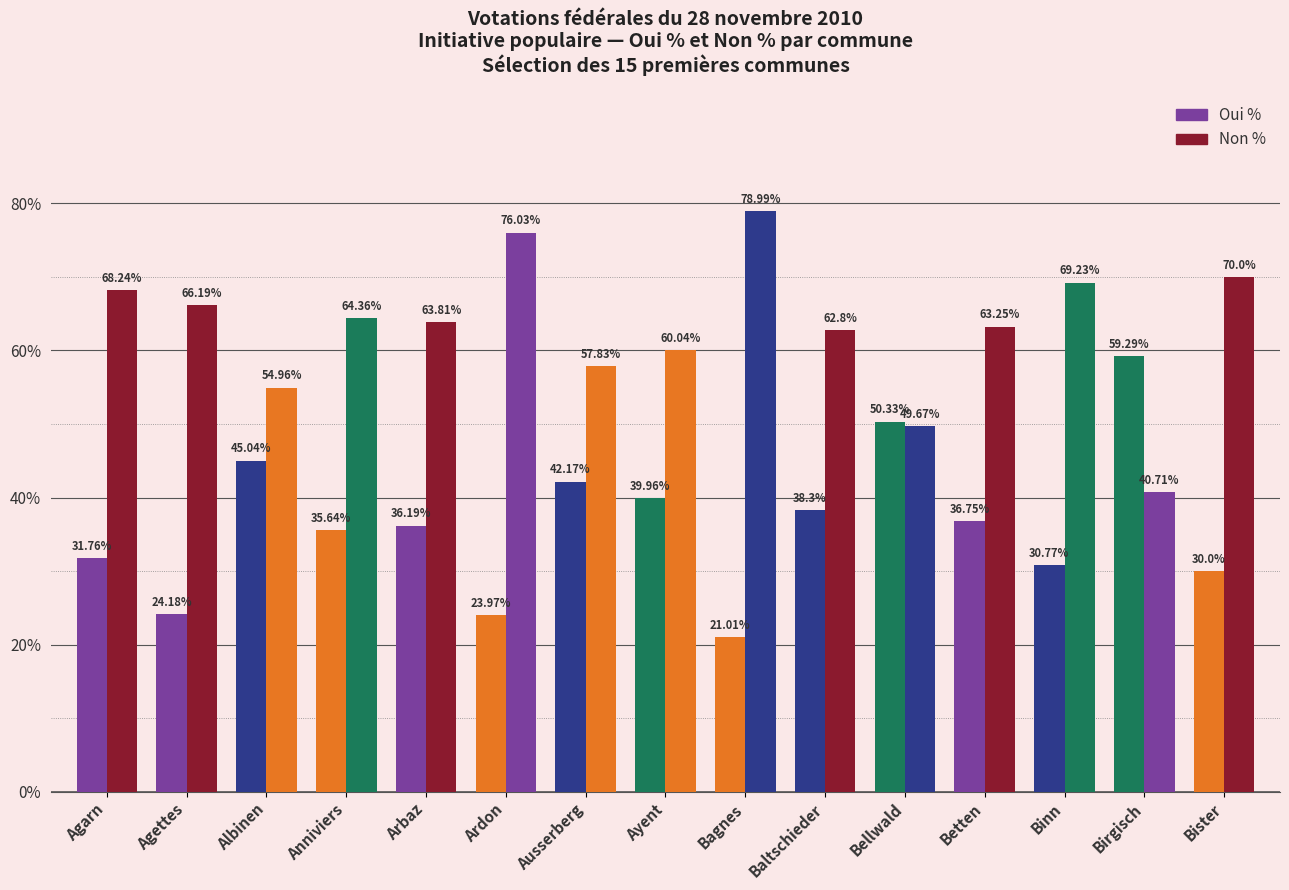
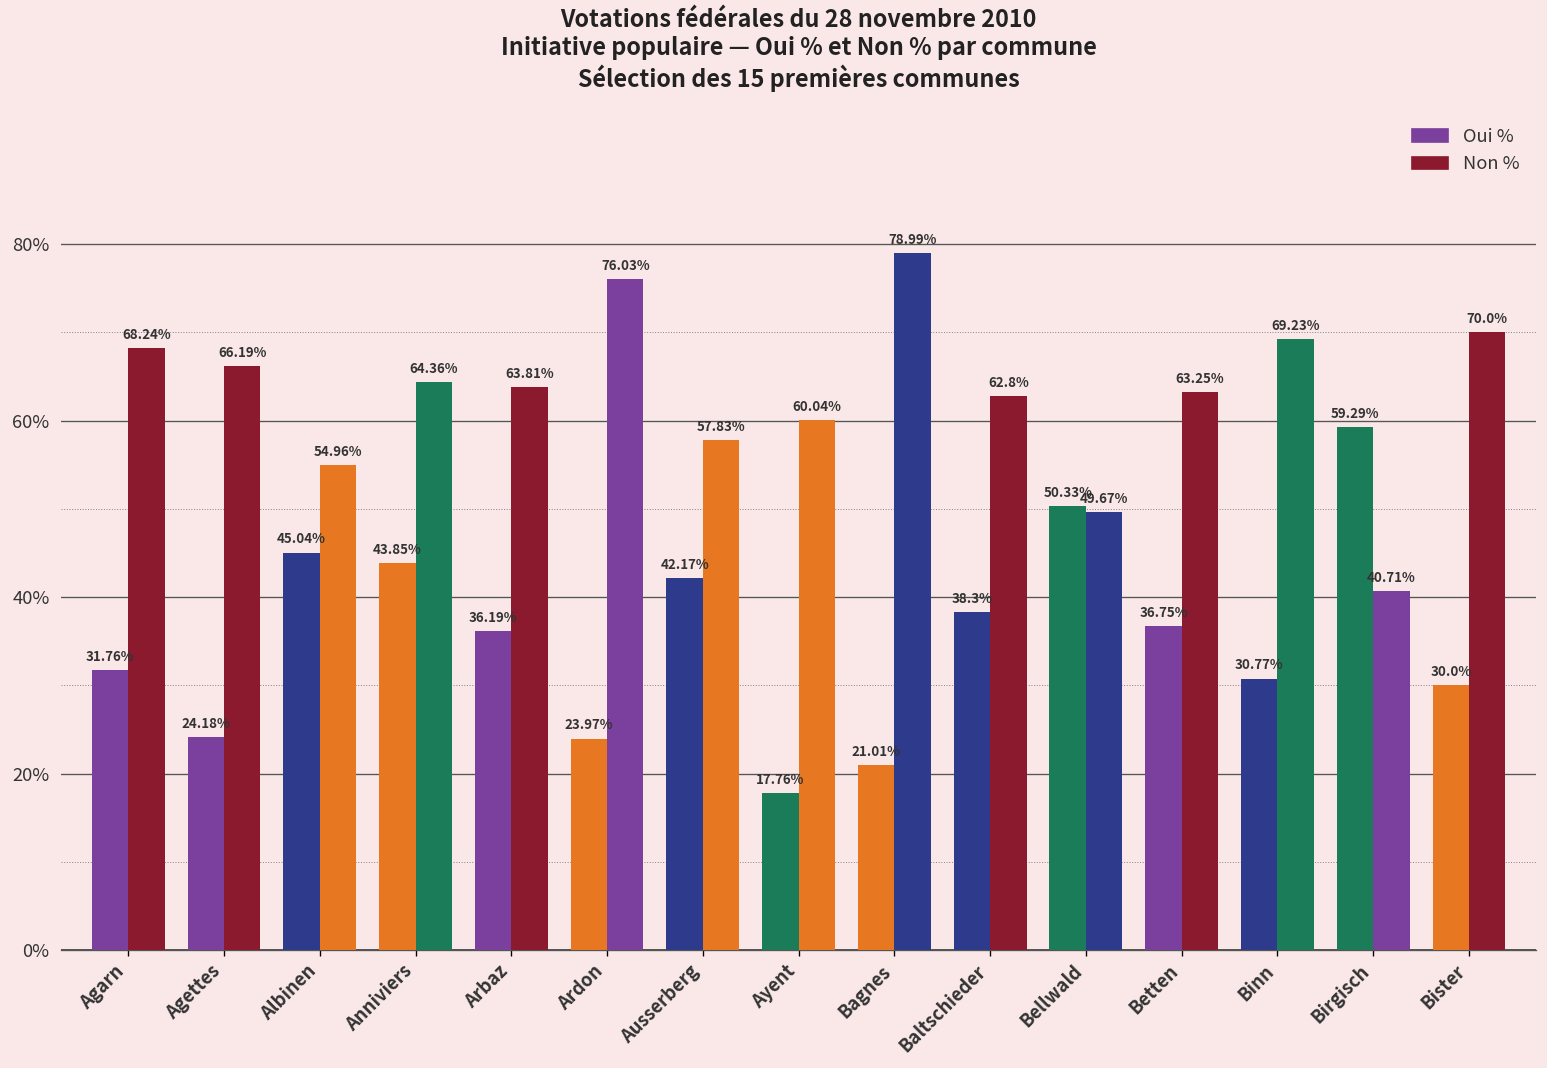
Oui %, Anniviers: 35.64% -> 43.85%
Oui %, Ayent: 39.96% -> 17.76%
